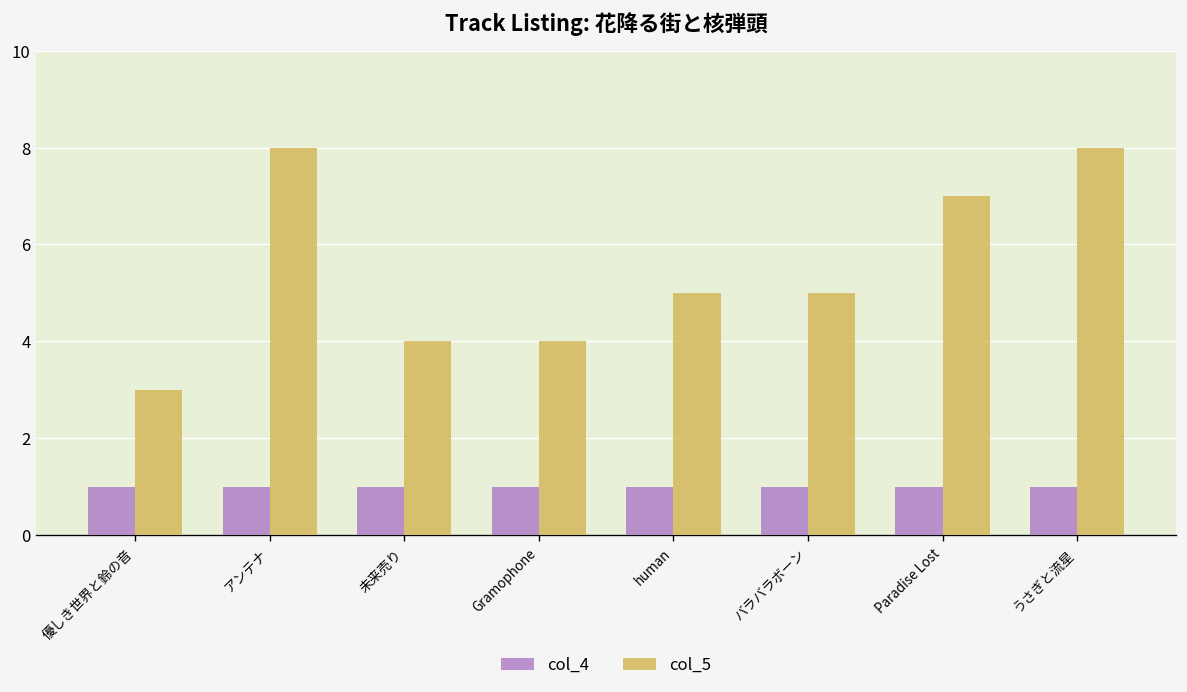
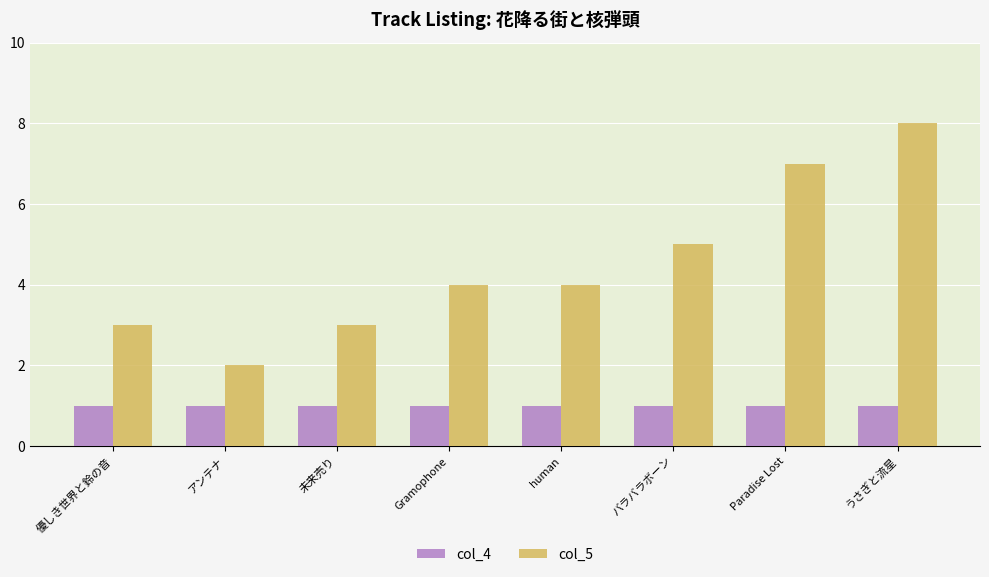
col_5, アンテナ: 8 -> 2
col_5, 未来売り: 4 -> 3
col_5, human: 5 -> 4
